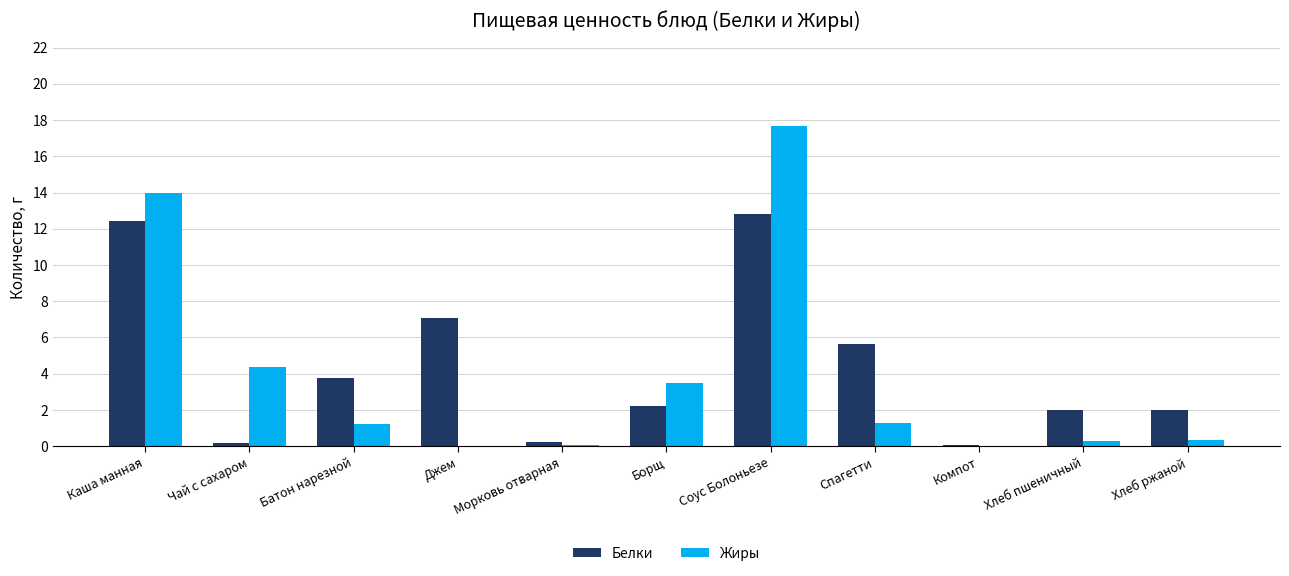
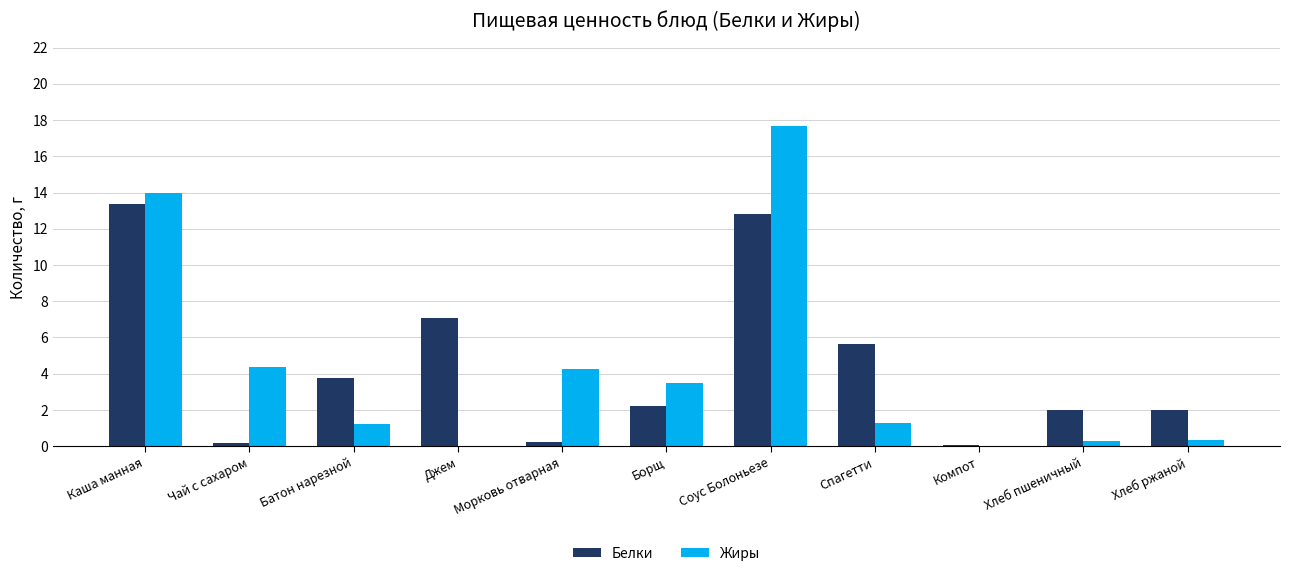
Белки, Каша манная: 12.5 -> 13.4
Жиры, Морковь отварная: 0.1 -> 4.3
